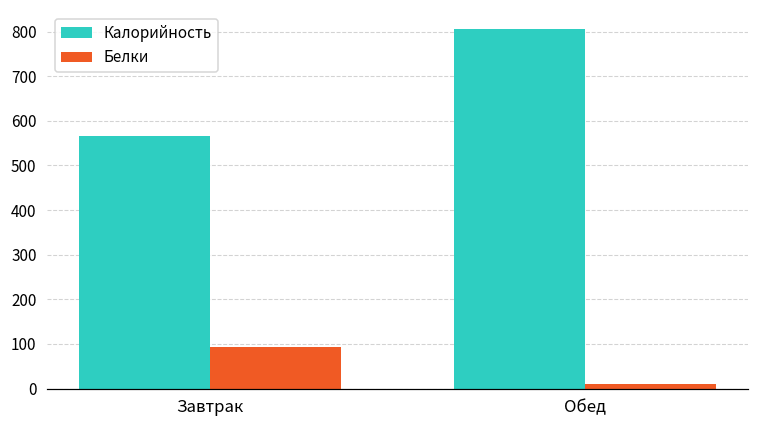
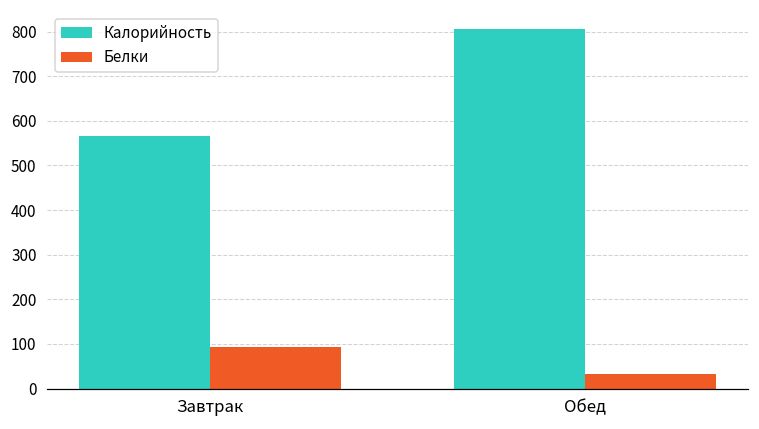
Белки, Обед: 10 -> 30
